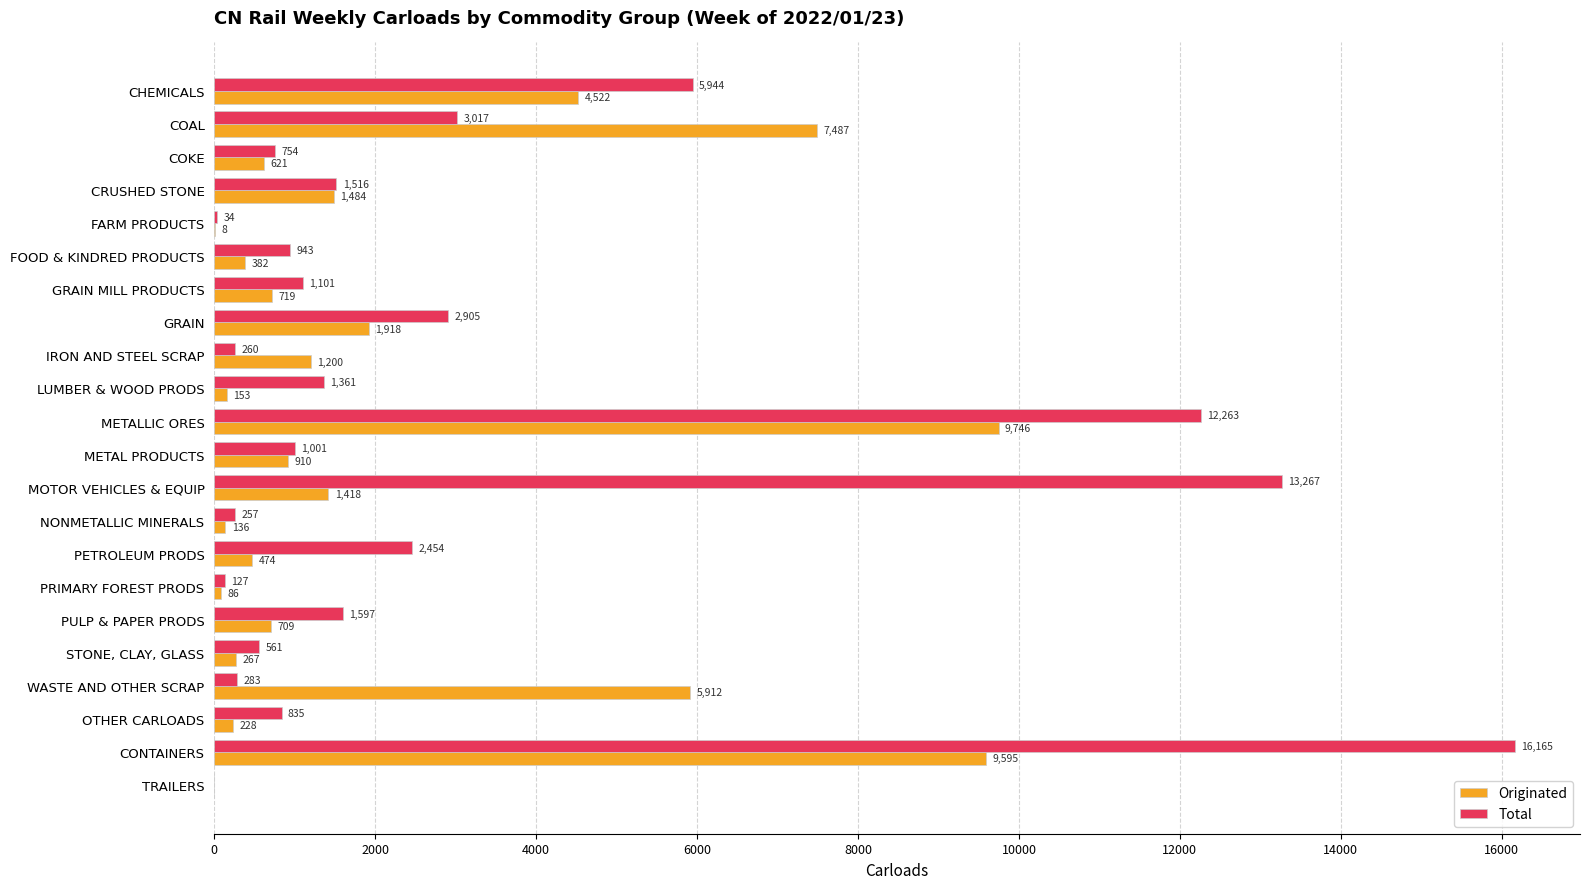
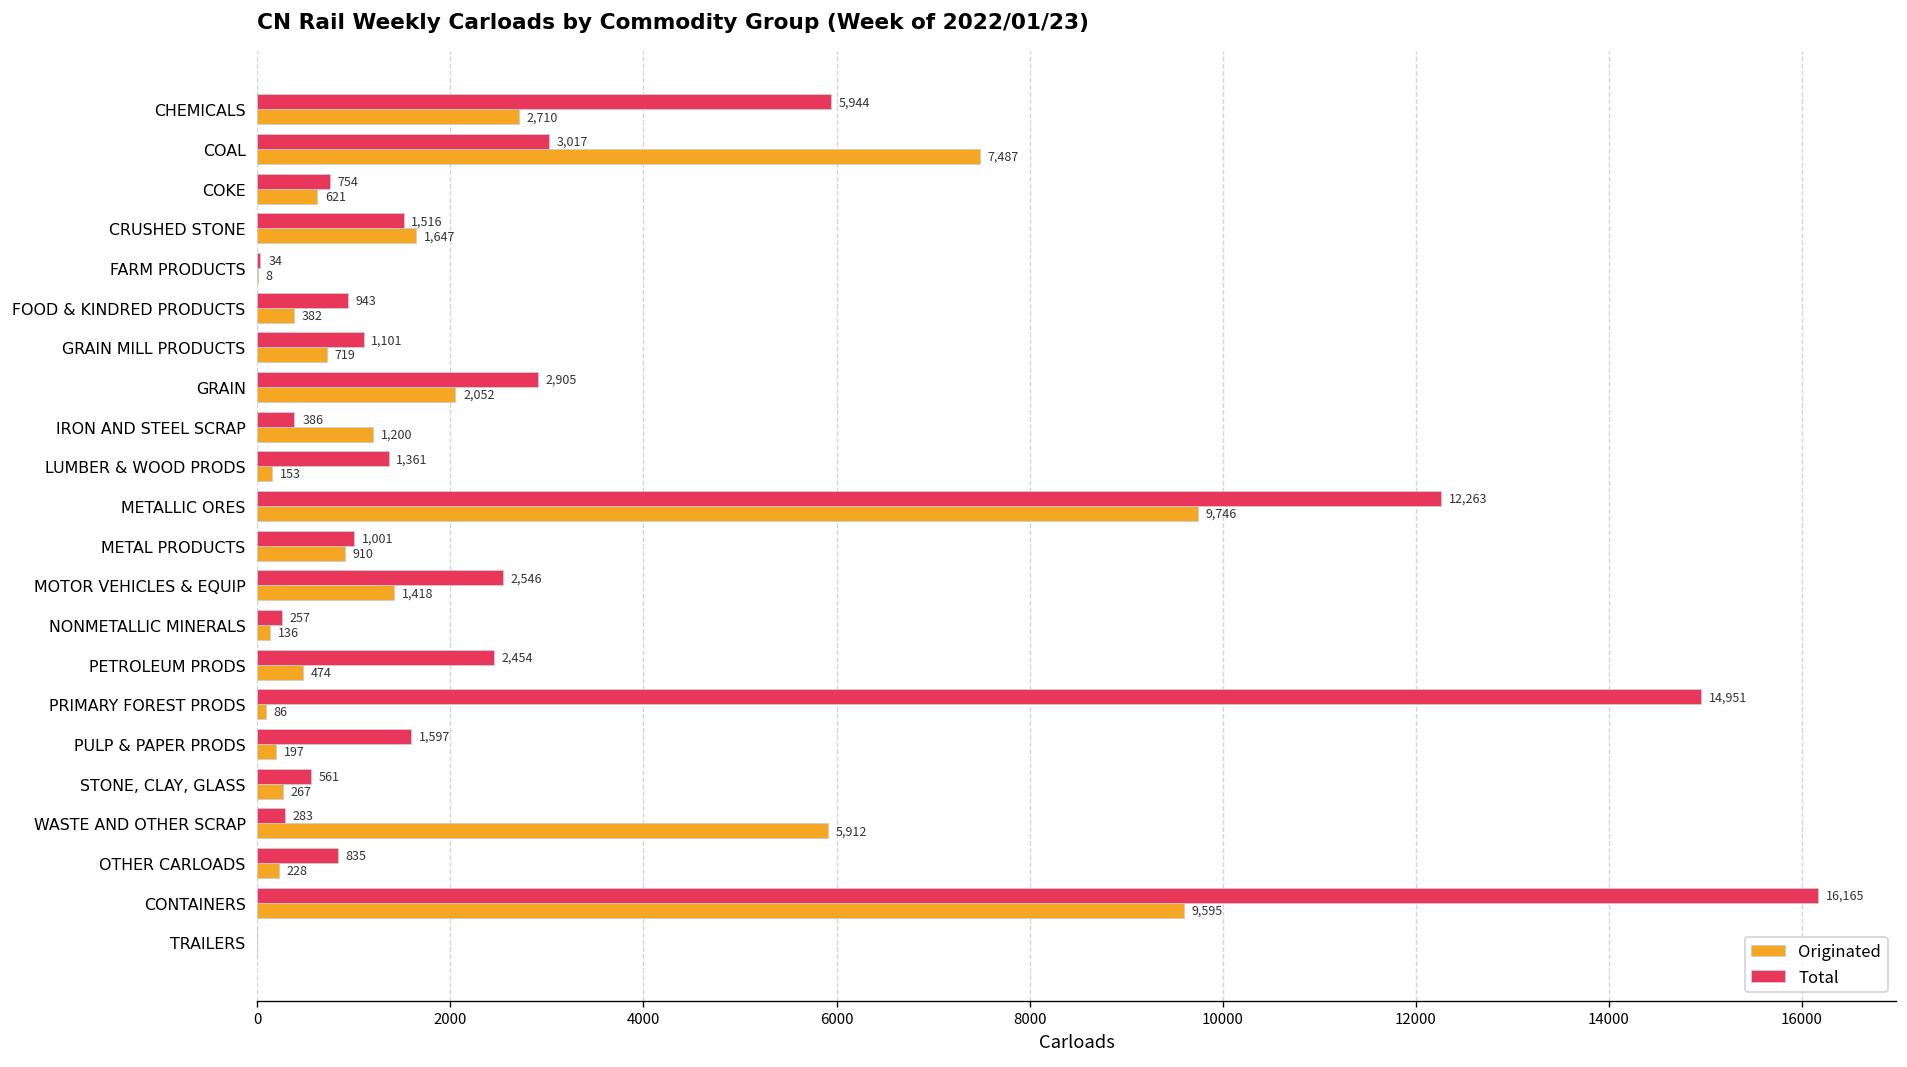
Originated, CHEMICALS: 4,522 -> 2,710
Originated, CRUSHED STONE: 1,484 -> 1,647
Originated, GRAIN: 1,918 -> 2,052
Total, IRON AND STEEL SCRAP: 260 -> 386
Total, MOTOR VEHICLES & EQUIP: 13,267 -> 2,546
Total, PRIMARY FOREST PRODS: 127 -> 14,951
Originated, PULP & PAPER PRODS: 709 -> 197
